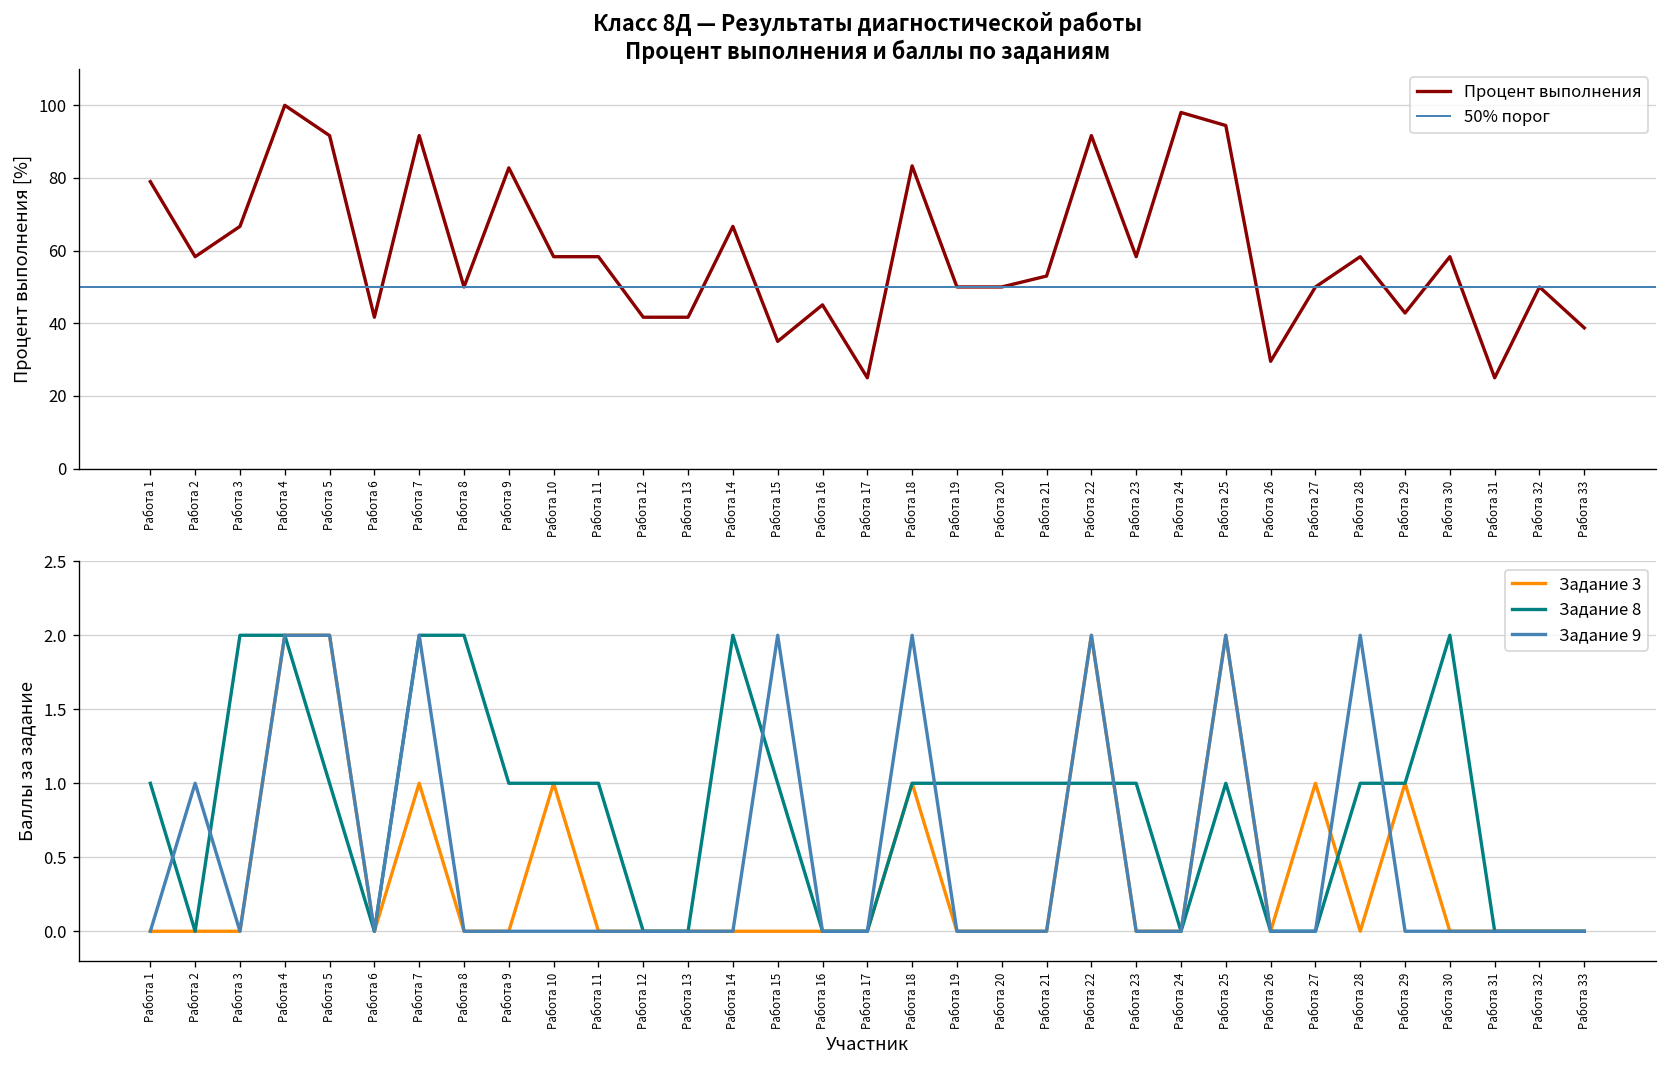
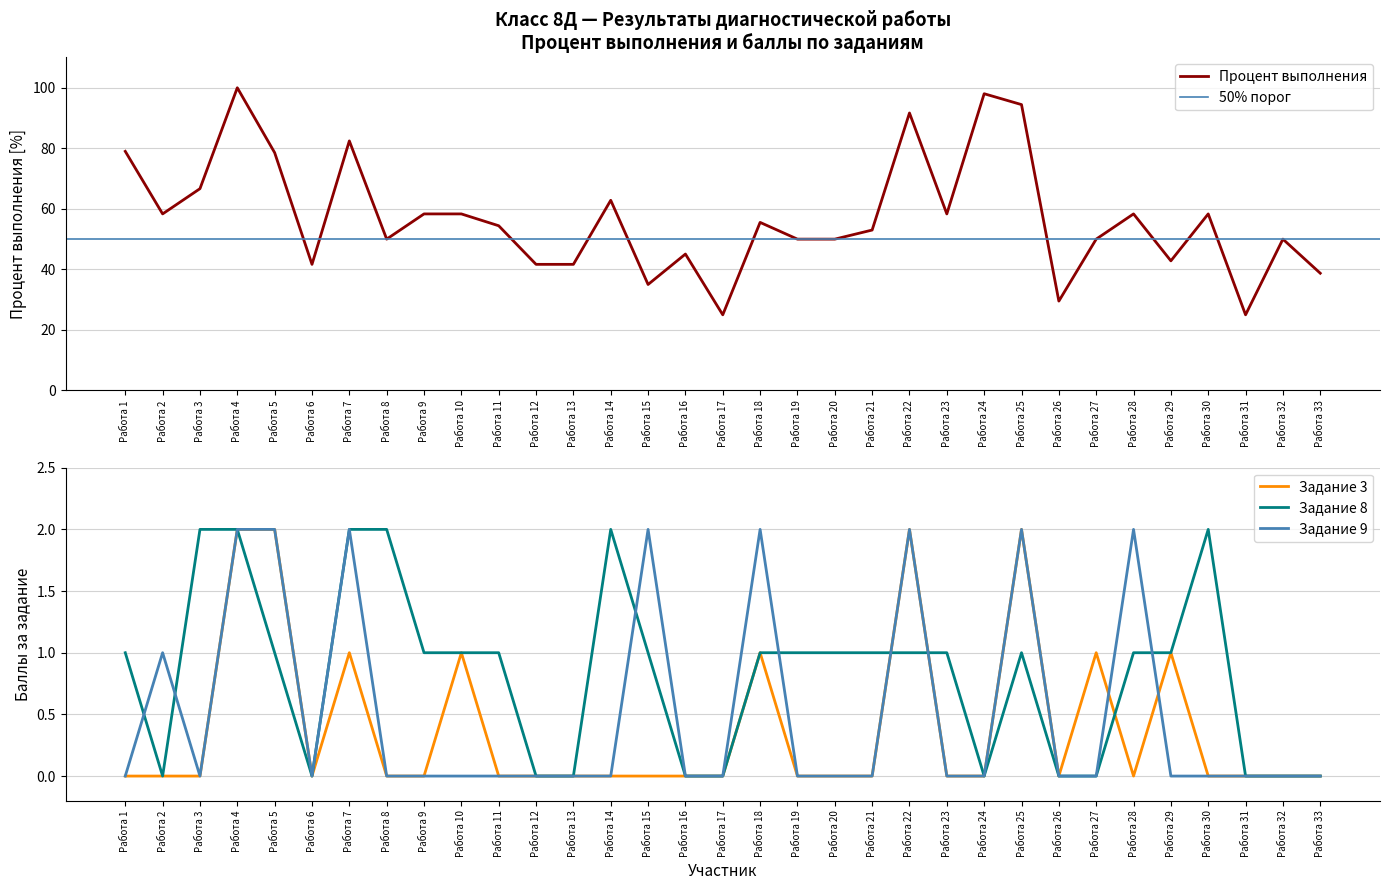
Класс 8Д — Результаты диагностической работы Процент выполнения и баллы по заданиям, Работа 5: 92 -> 79
Класс 8Д — Результаты диагностической работы Процент выполнения и баллы по заданиям, Работа 7: 92 -> 82
Класс 8Д — Результаты диагностической работы Процент выполнения и баллы по заданиям, Работа 9: 83 -> 58
Класс 8Д — Результаты диагностической работы Процент выполнения и баллы по заданиям, Работа 11: 58 -> 54
Класс 8Д — Результаты диагностической работы Процент выполнения и баллы по заданиям, Работа 14: 67 -> 63
Класс 8Д — Результаты диагностической работы Процент выполнения и баллы по заданиям, Работа 18: 83 -> 56
